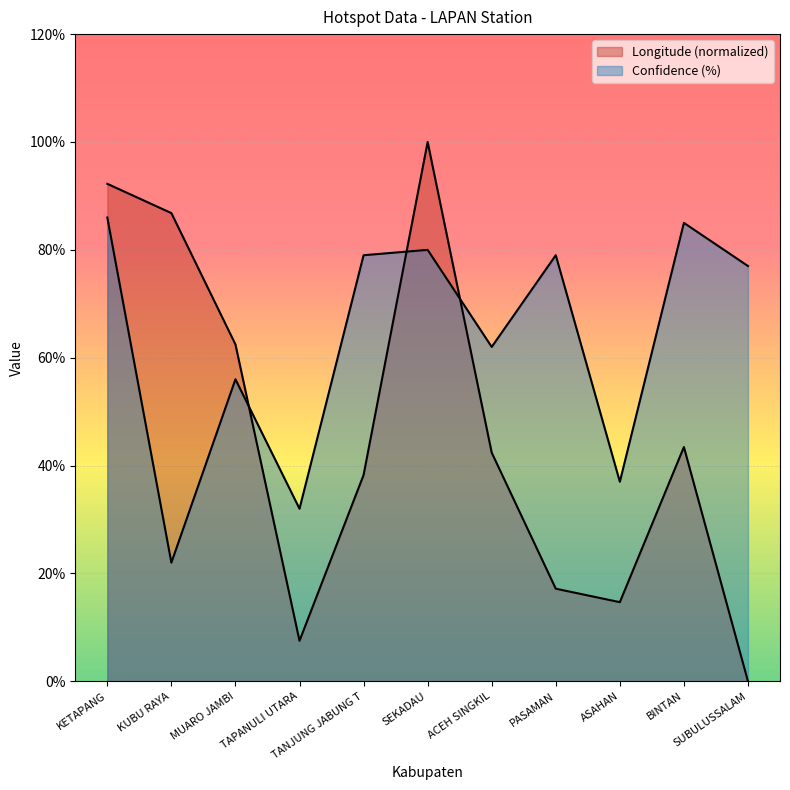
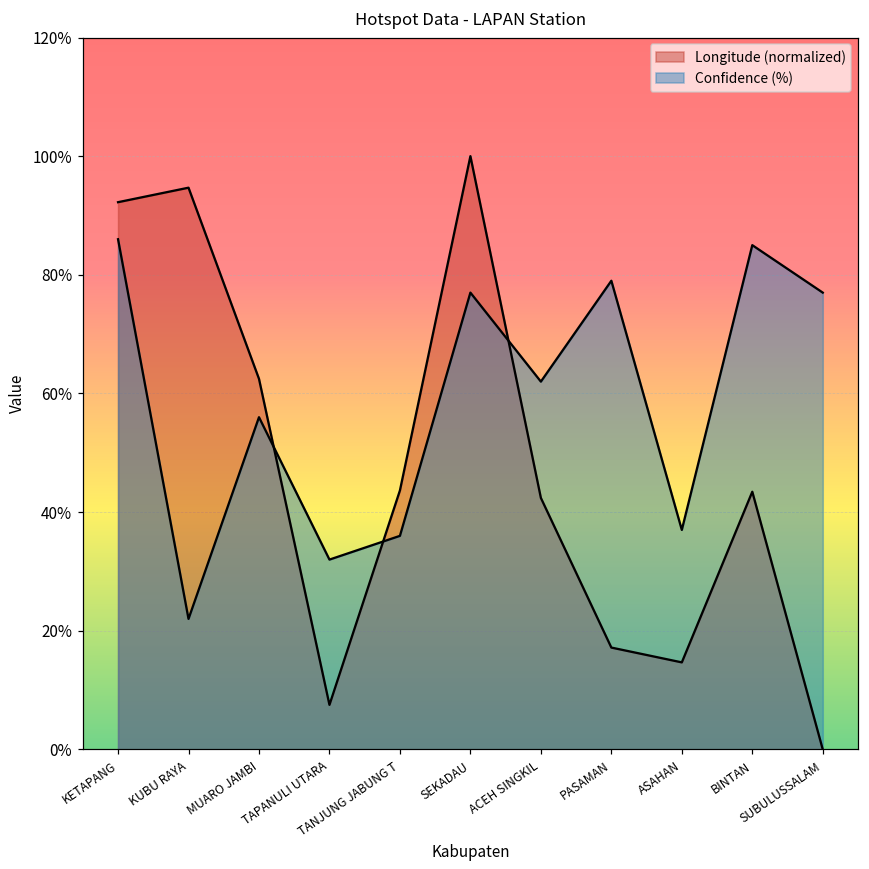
Longitude (normalized), KUBU RAYA: 87% -> 95%
Longitude (normalized), TANJUNG JABUNG T: 38% -> 44%
Confidence (%), TANJUNG JABUNG T: 79% -> 36%
Confidence (%), SEKADAU: 80% -> 77%
